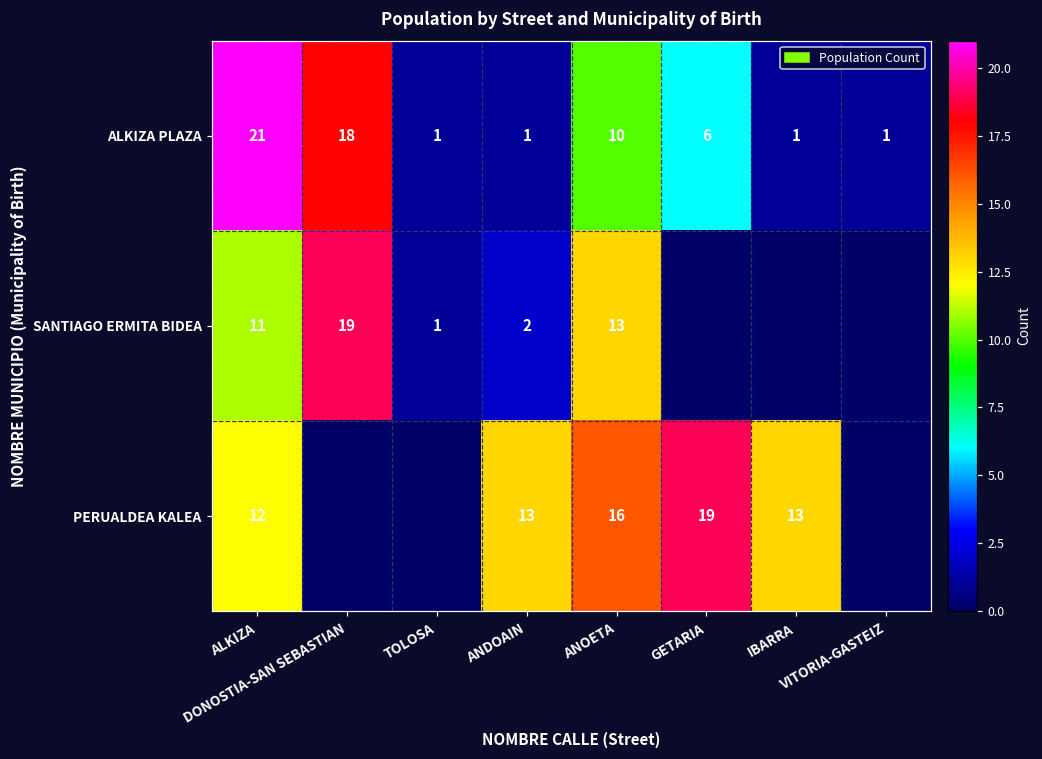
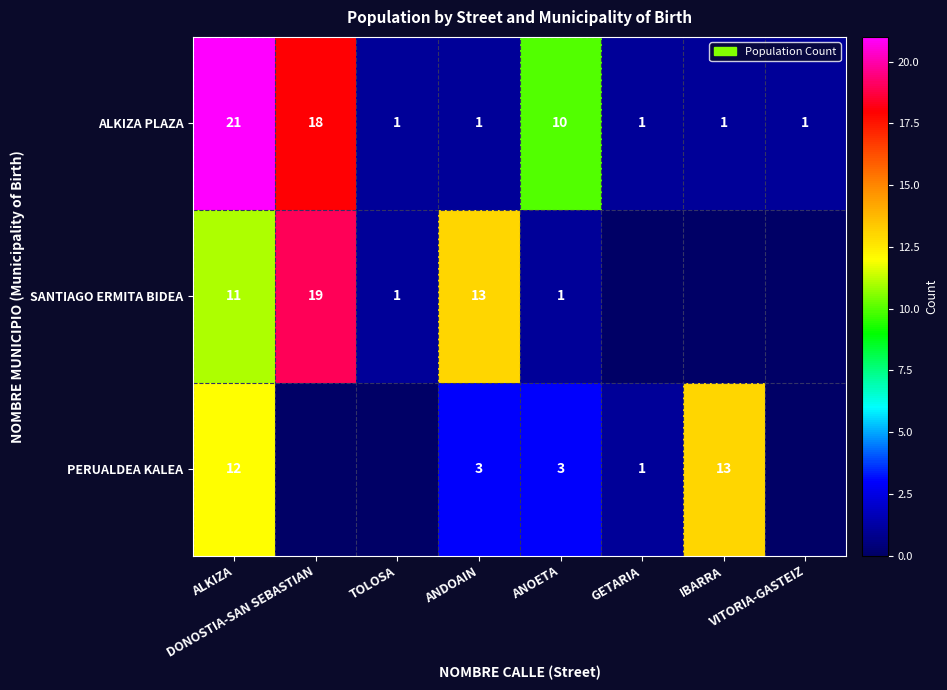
ALKIZA PLAZA, GETARIA: 6 -> 1
SANTIAGO ERMITA BIDEA, ANDOAIN: 2 -> 13
SANTIAGO ERMITA BIDEA, ANOETA: 13 -> 1
PERUALDEA KALEA, ANDOAIN: 13 -> 3
PERUALDEA KALEA, ANOETA: 16 -> 3
PERUALDEA KALEA, GETARIA: 19 -> 1
